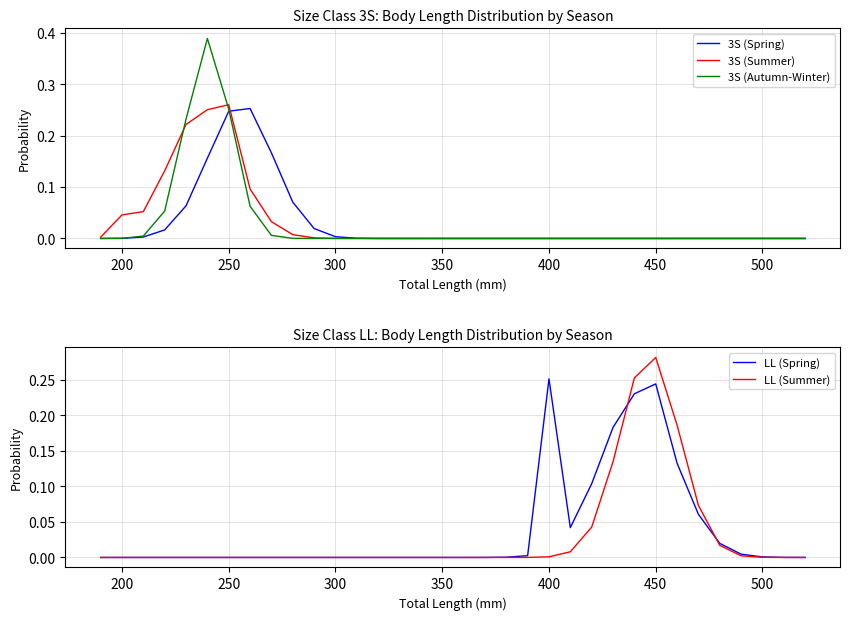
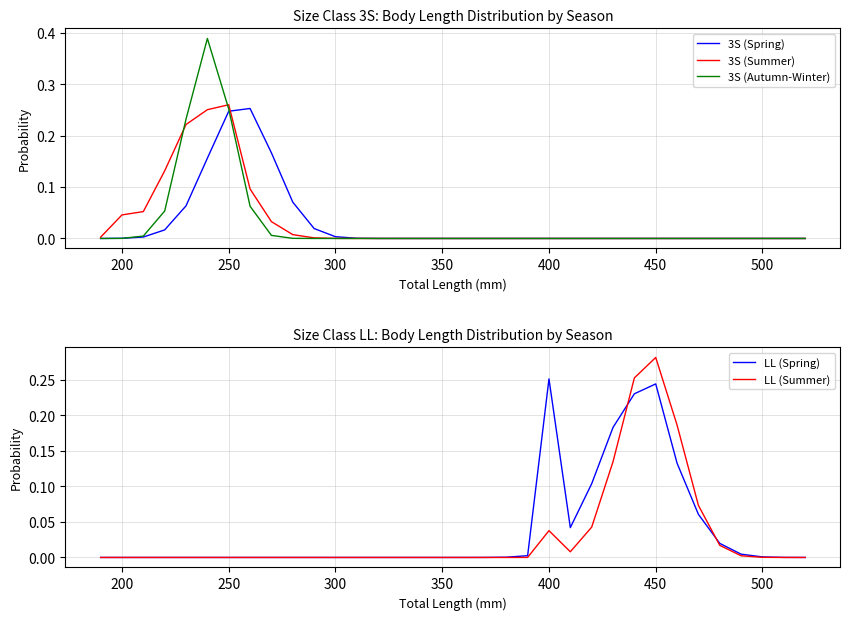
Size Class LL: Body Length Distribution by Season, LL (Summer), 400: 0.00 -> 0.04
